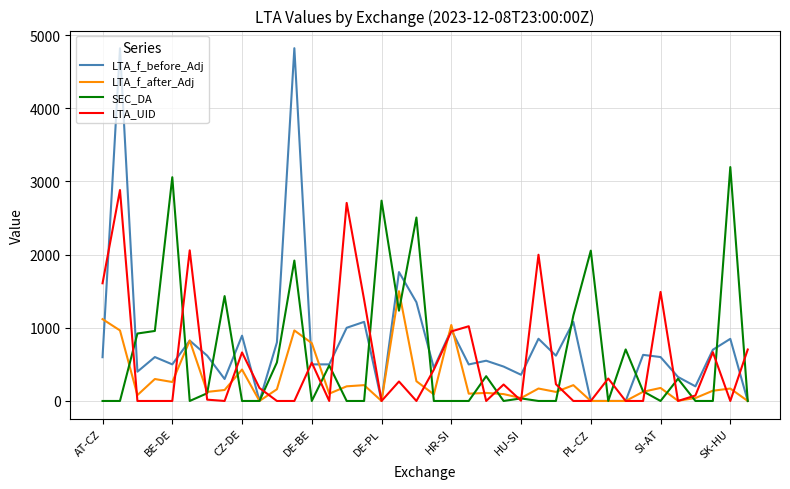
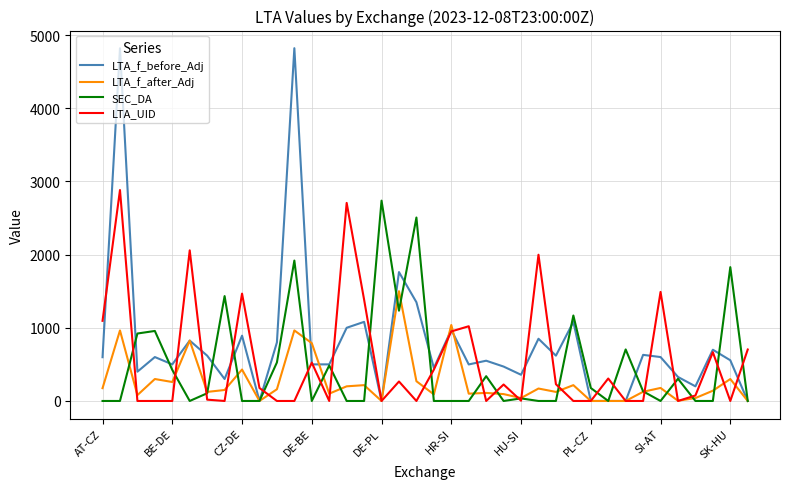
LTA_f_after_Adj, AT-CZ: 1100 -> 200
LTA_UID, AT-CZ: 1600 -> 1100
SEC_DA, BE-DE: 3100 -> 400
LTA_UID, CZ-DE: 700 -> 1500
SEC_DA, PL-CZ: 2100 -> 200
LTA_f_before_Adj, SK-HU: 800 -> 600
LTA_f_after_Adj, SK-HU: 200 -> 300
SEC_DA, SK-HU: 3200 -> 1800
